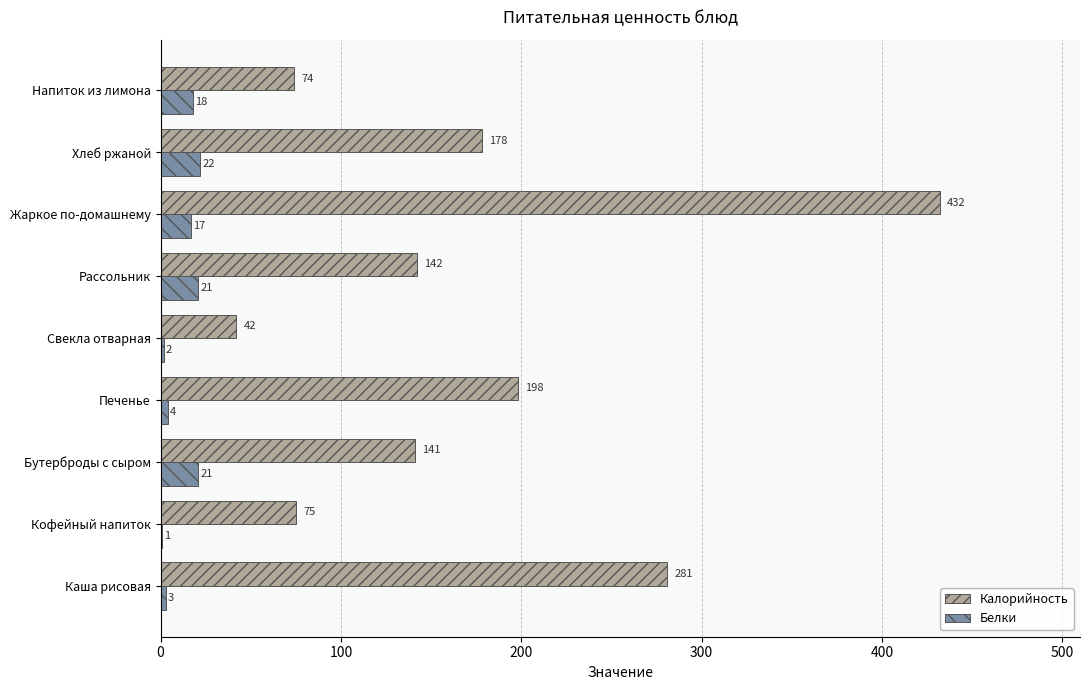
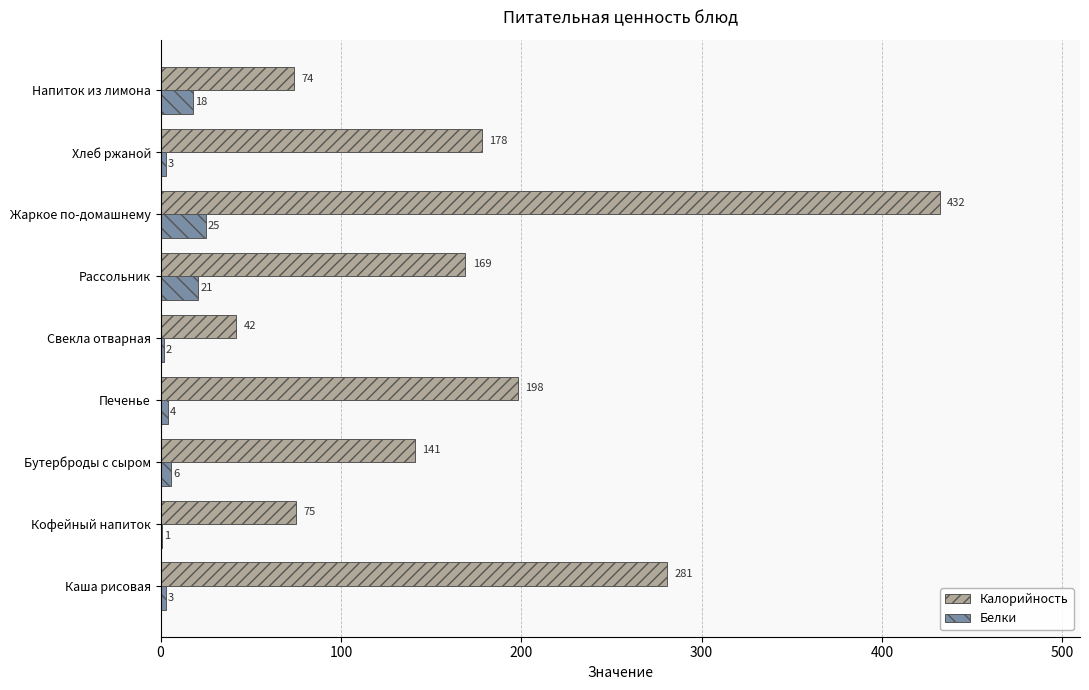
Белки, Хлеб ржаной: 22 -> 3
Белки, Жаркое по-домашнему: 17 -> 25
Калорийность, Рассольник: 142 -> 169
Белки, Бутерброды с сыром: 21 -> 6
